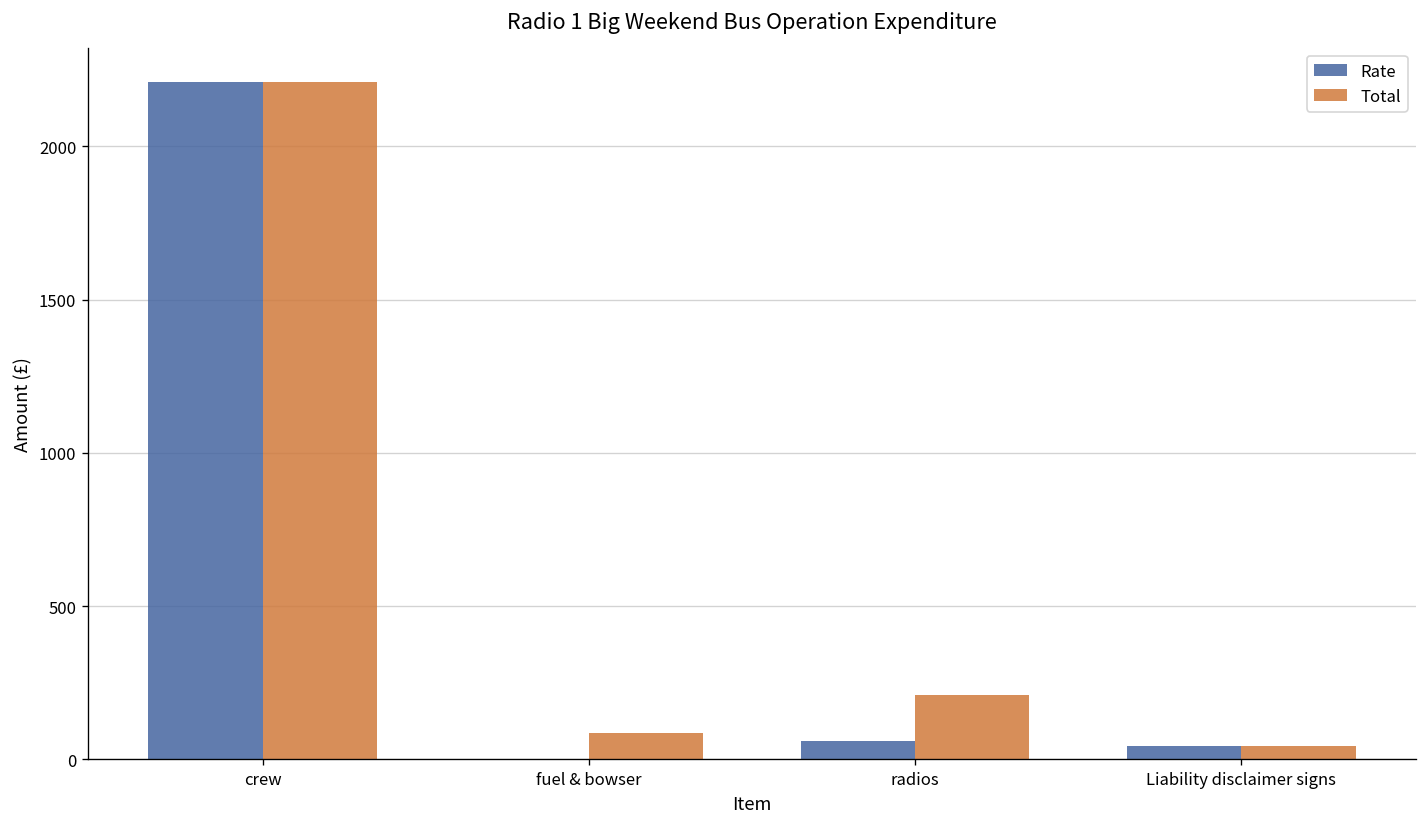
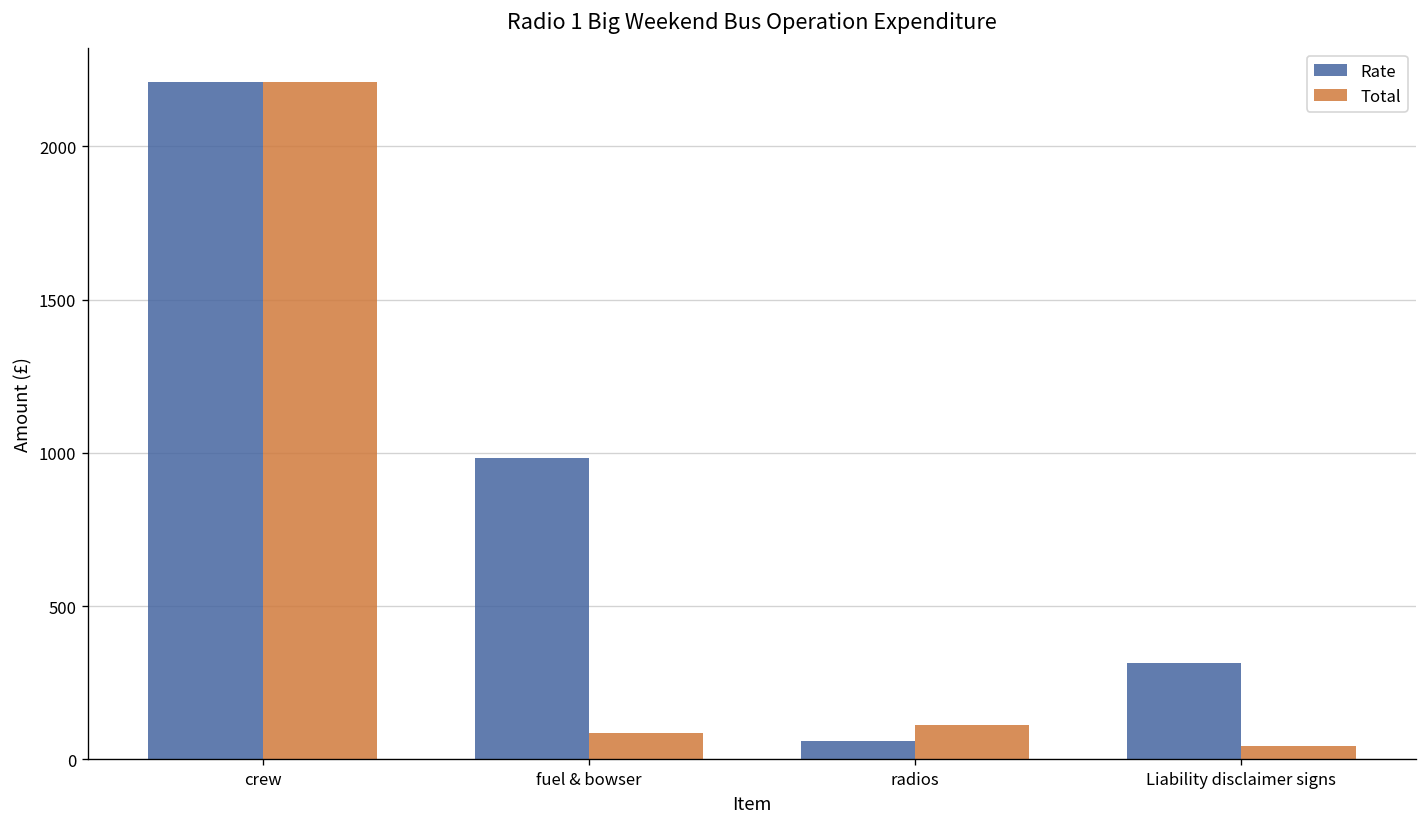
Rate, fuel & bowser: 0 -> 980
Total, radios: 210 -> 110
Rate, Liability disclaimer signs: 40 -> 320
